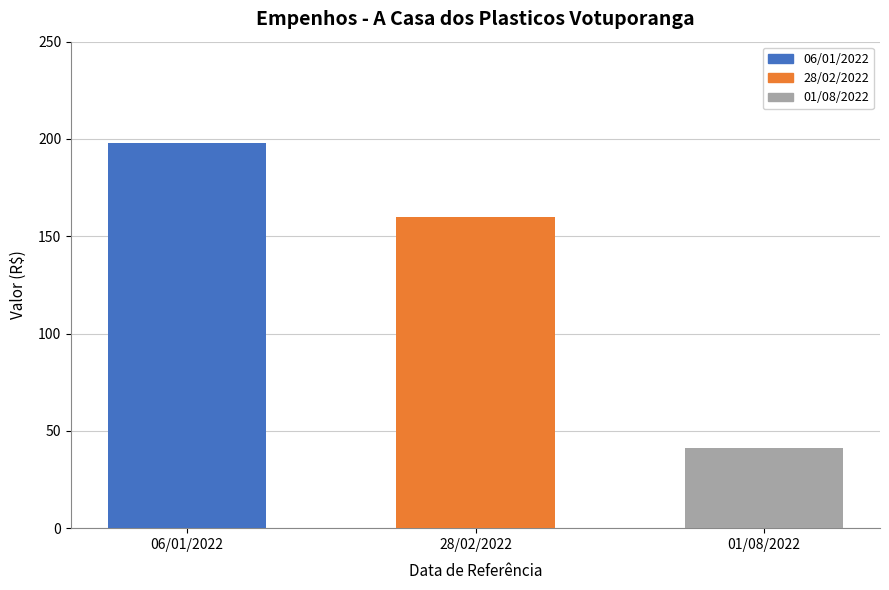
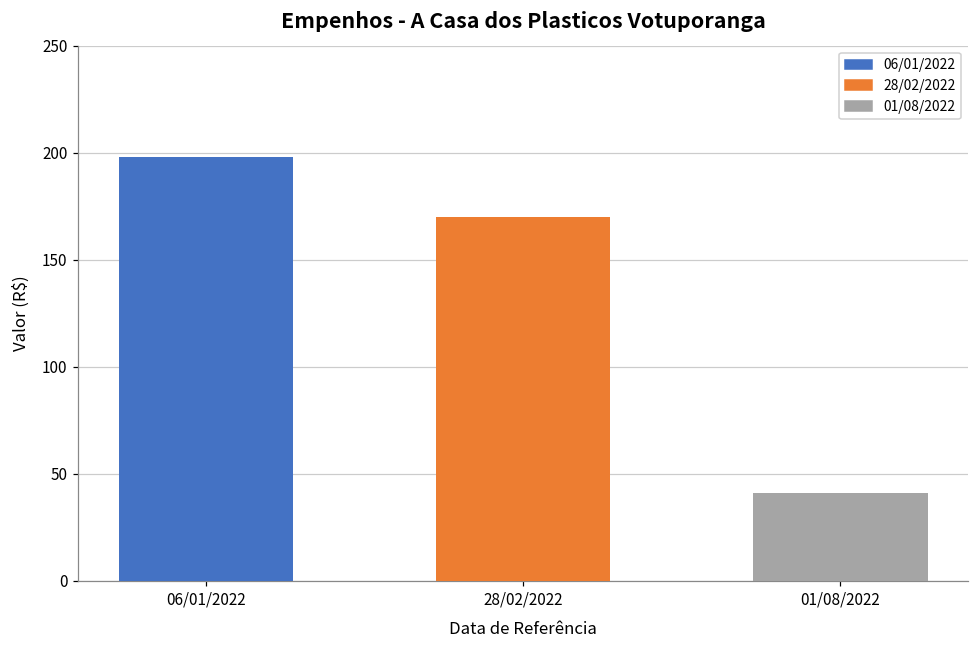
28/02/2022: 160 -> 170
